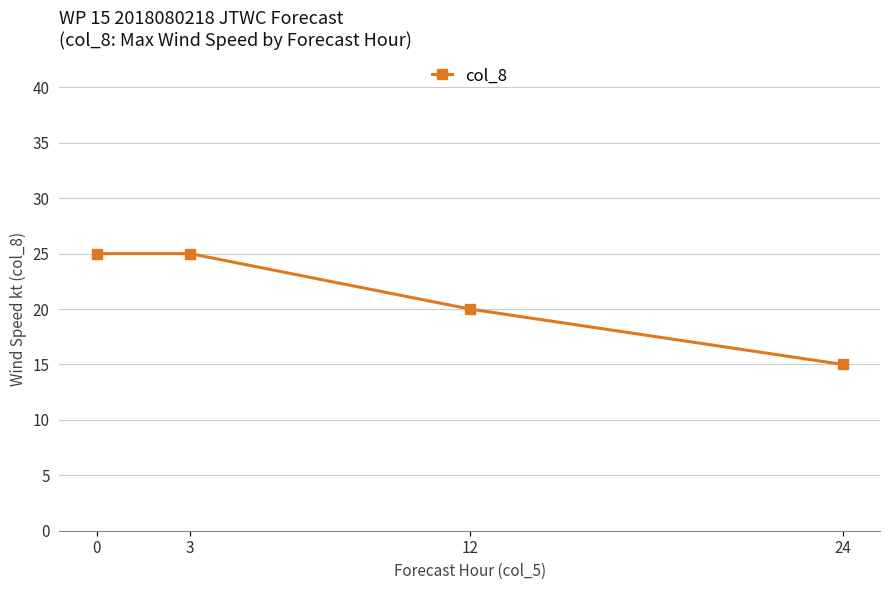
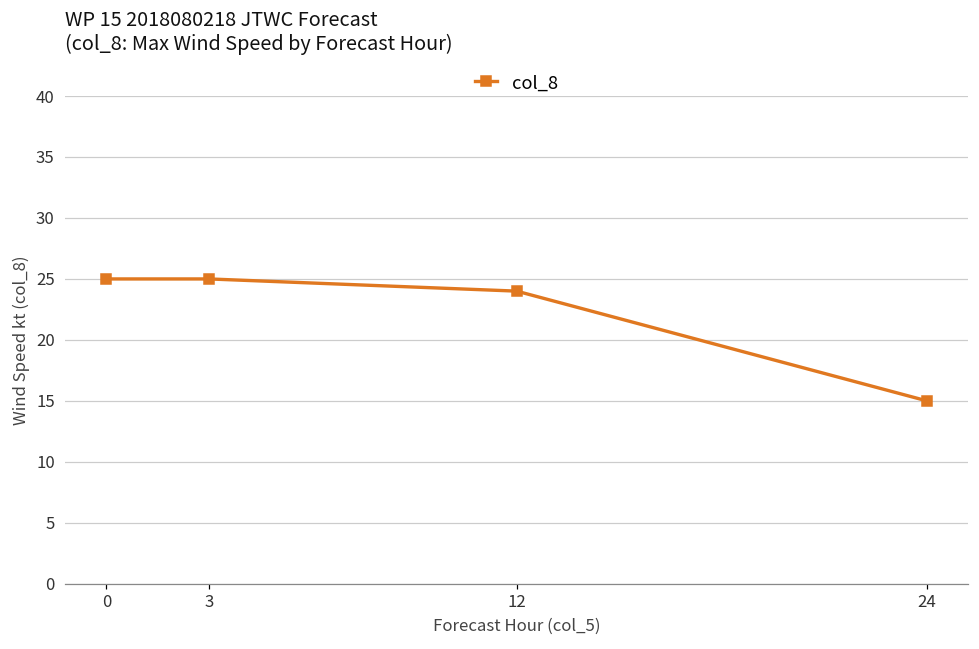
12: 20 -> 24
